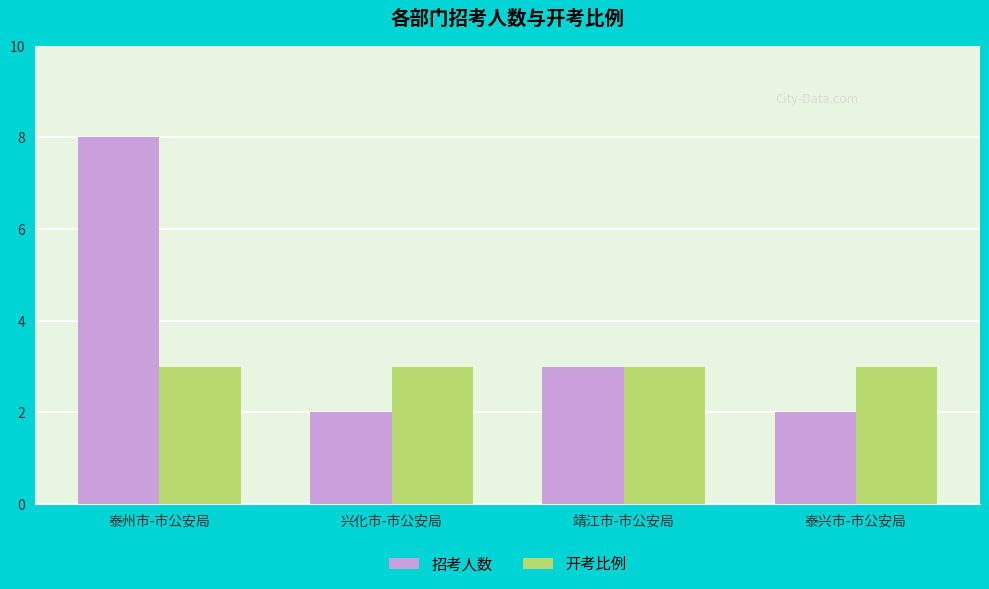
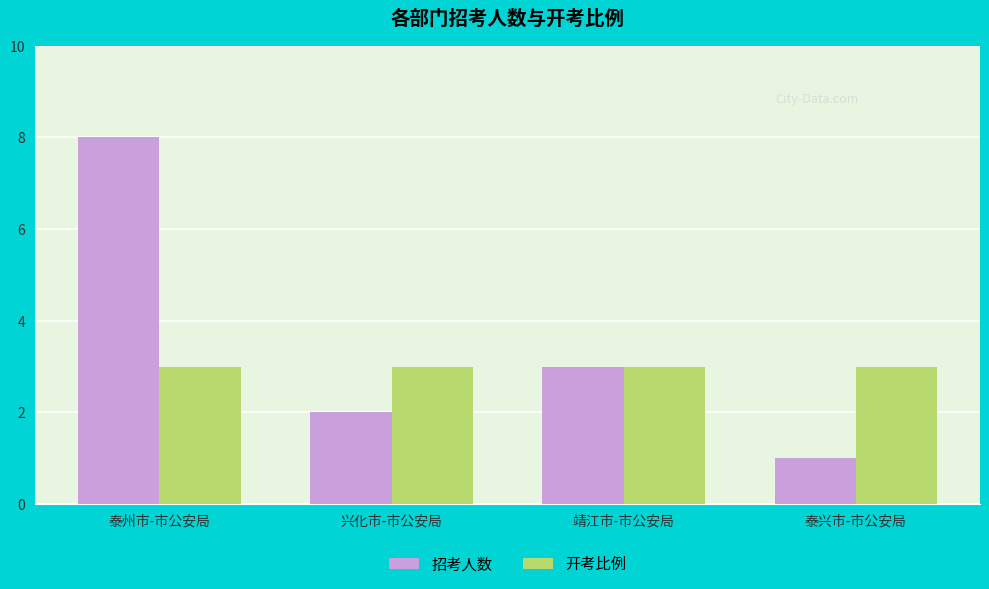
招考人数, 泰兴市-市公安局: 2 -> 1
